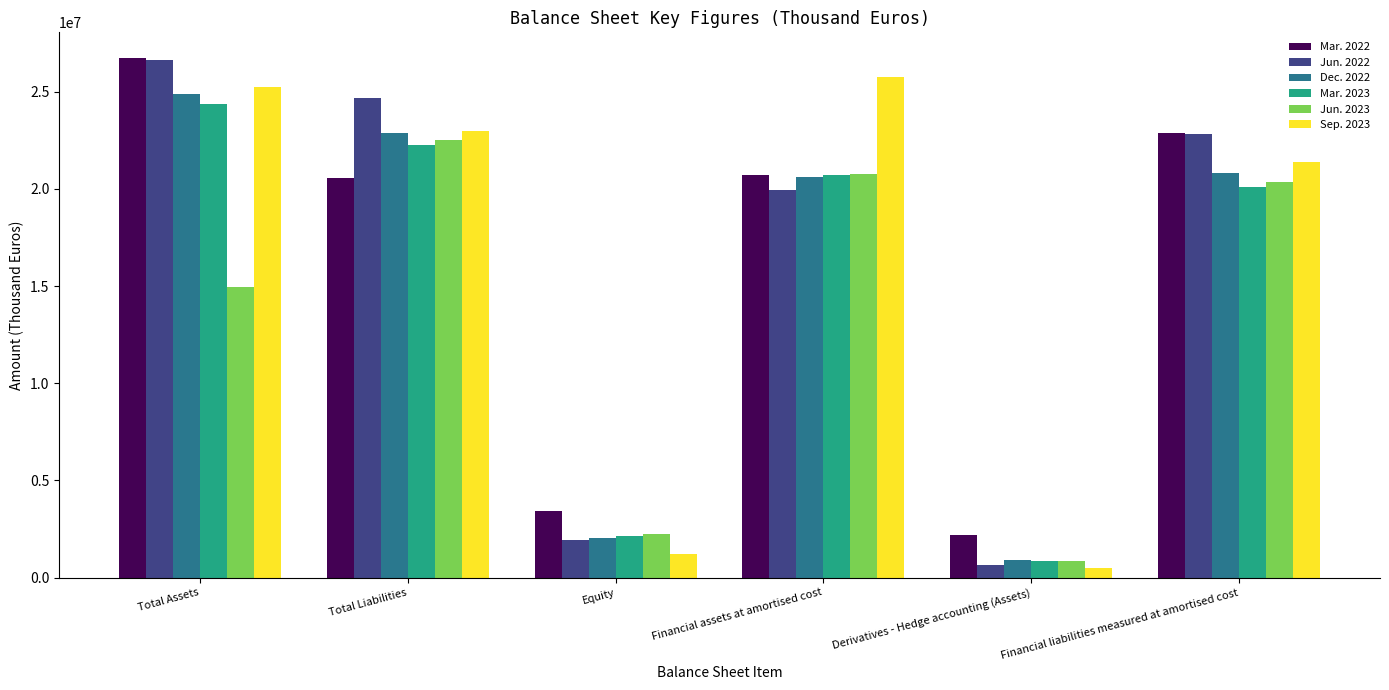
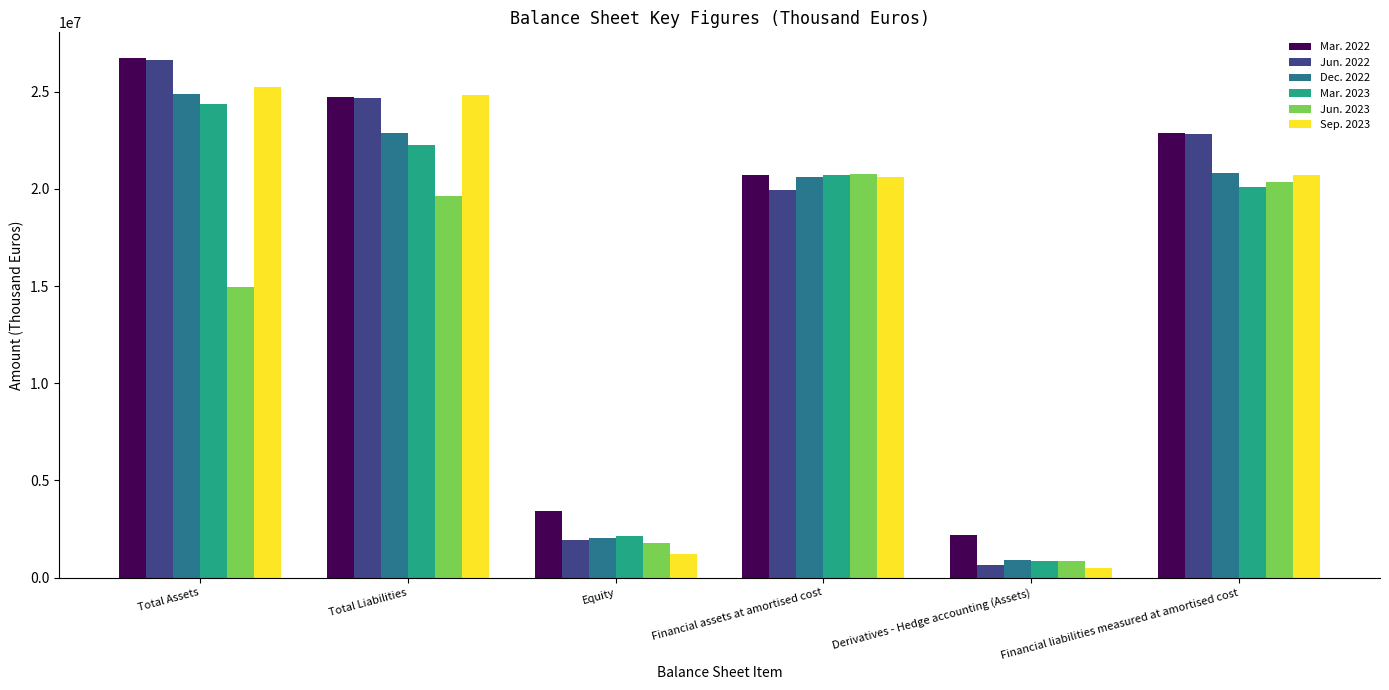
Mar. 2022, Total Liabilities: 20500000 -> 24700000
Jun. 2023, Total Liabilities: 22500000 -> 19600000
Sep. 2023, Total Liabilities: 23000000 -> 24800000
Jun. 2023, Equity: 2200000 -> 1800000
Sep. 2023, Financial assets at amortised cost: 25800000 -> 20600000
Sep. 2023, Financial liabilities measured at amortised cost: 21400000 -> 20700000
